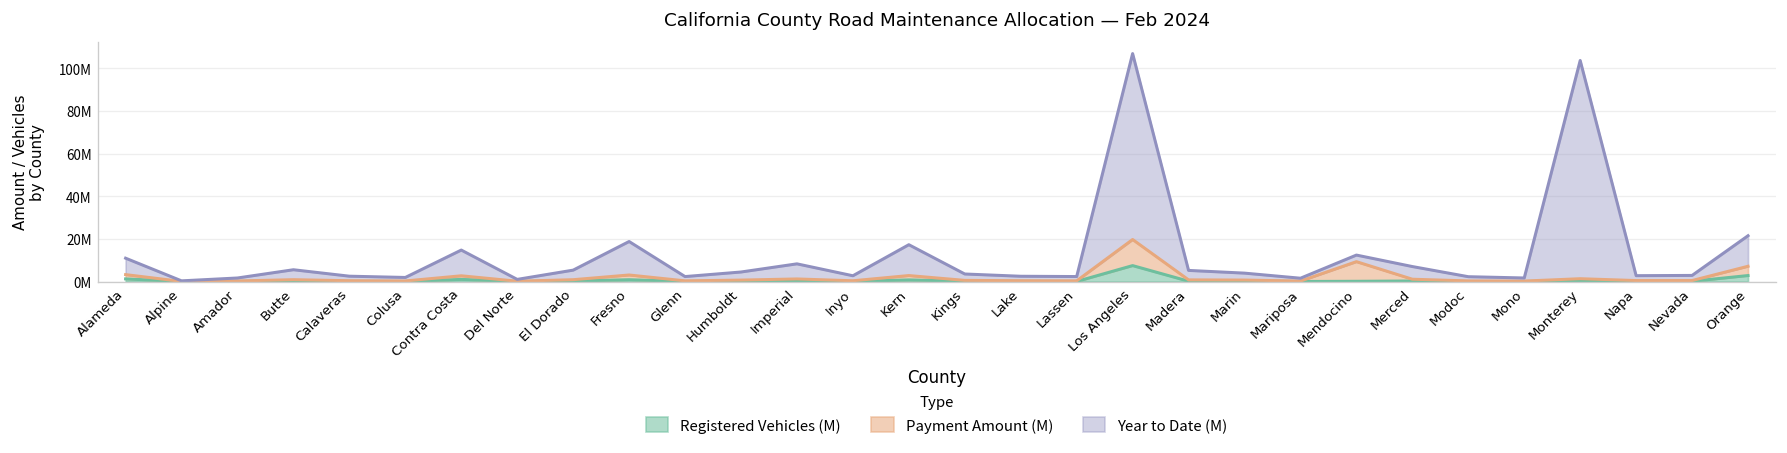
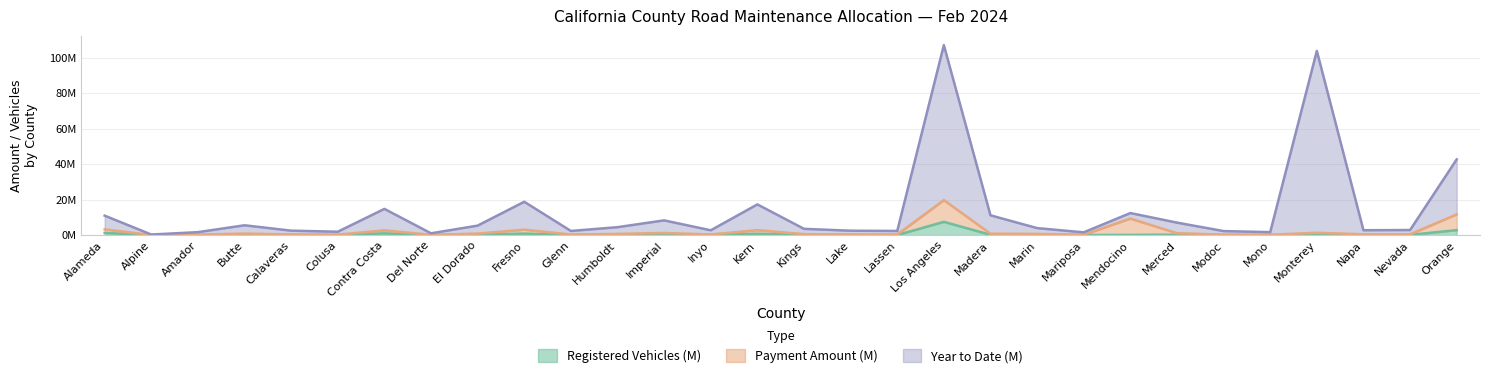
Year to Date (M), Madera: 4000000 -> 10000000
Payment Amount (M), Orange: 4000000 -> 9000000
Year to Date (M), Orange: 14000000 -> 31000000
